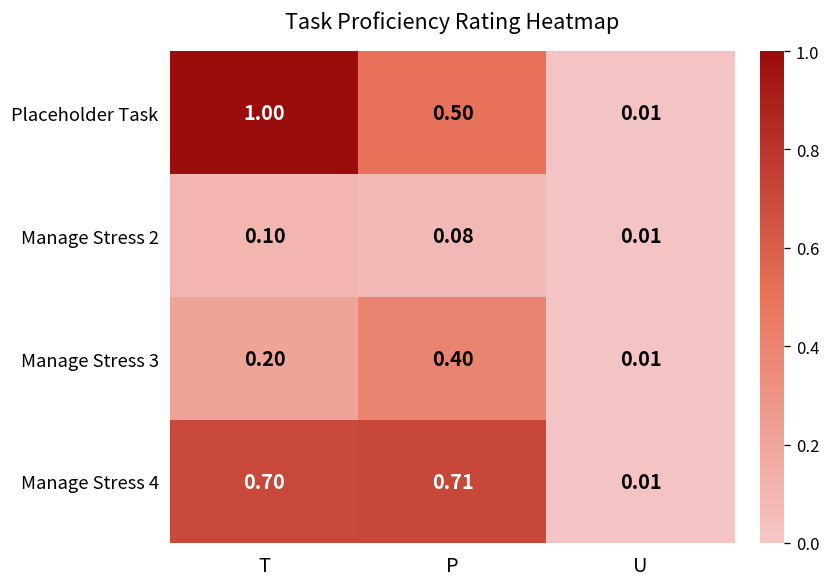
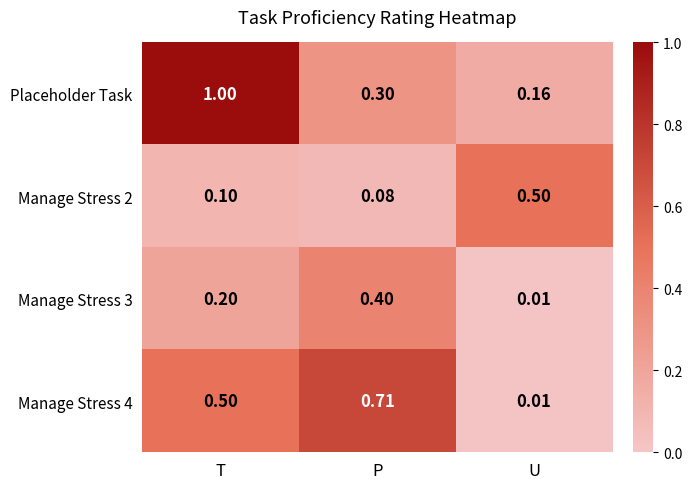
Placeholder Task, P: 0.50 -> 0.30
Placeholder Task, U: 0.01 -> 0.16
Manage Stress 2, U: 0.01 -> 0.50
Manage Stress 4, T: 0.70 -> 0.50
